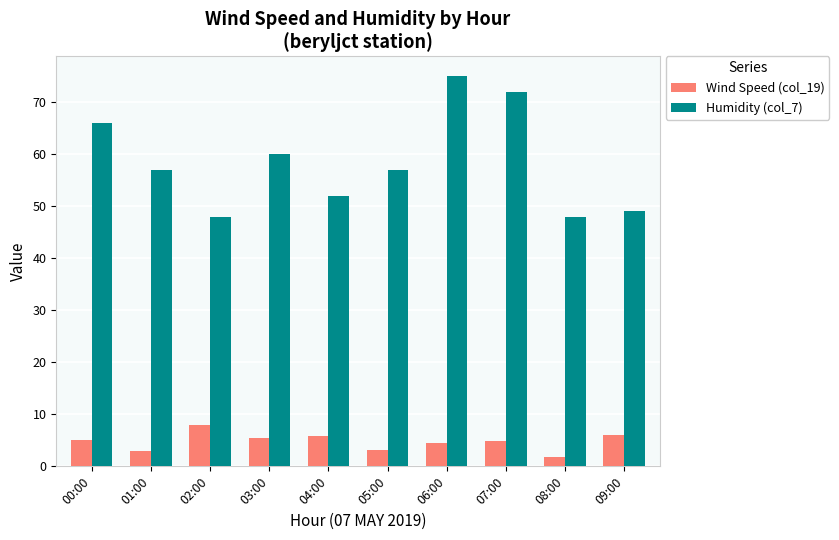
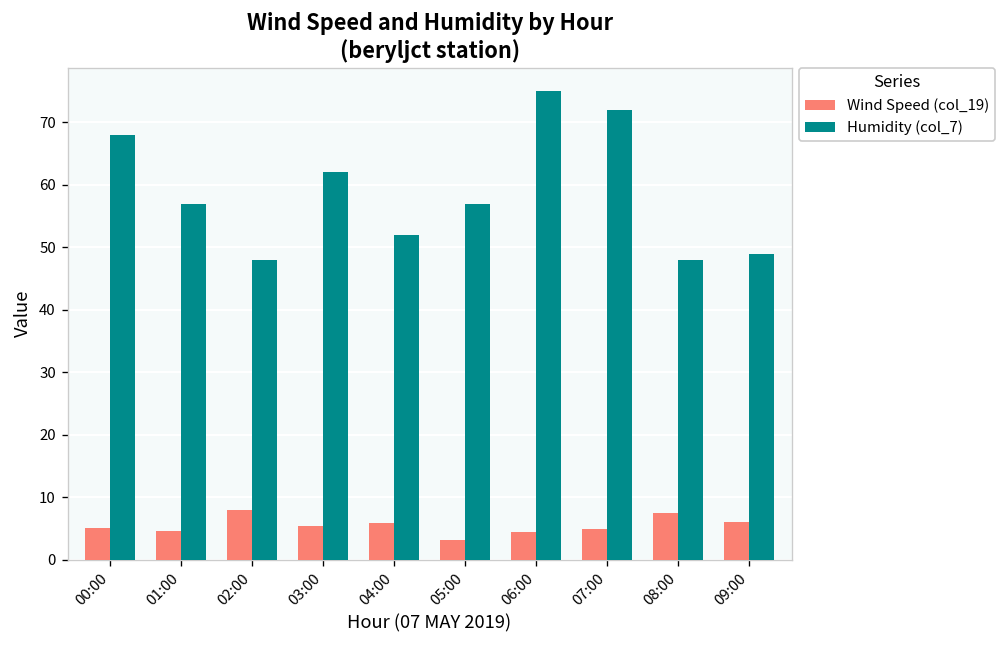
Humidity (col_7), 00:00: 66 -> 68
Wind Speed (col_19), 01:00: 3 -> 5
Humidity (col_7), 03:00: 60 -> 62
Wind Speed (col_19), 08:00: 2 -> 8
